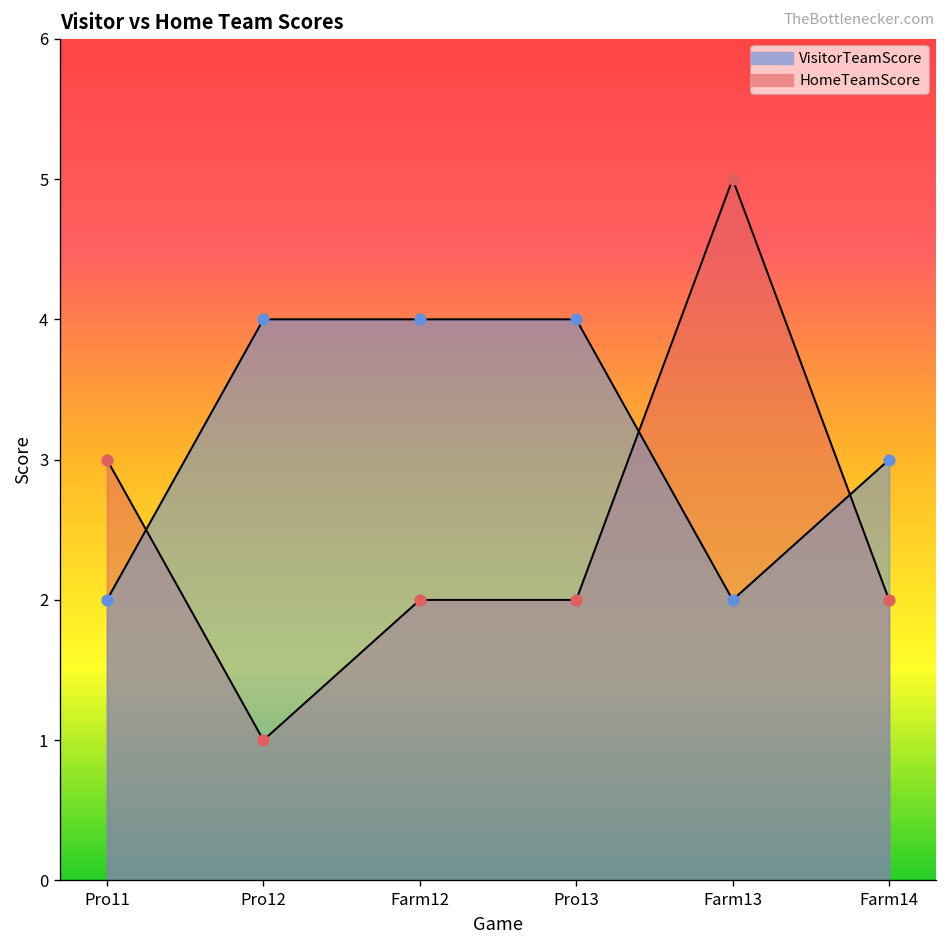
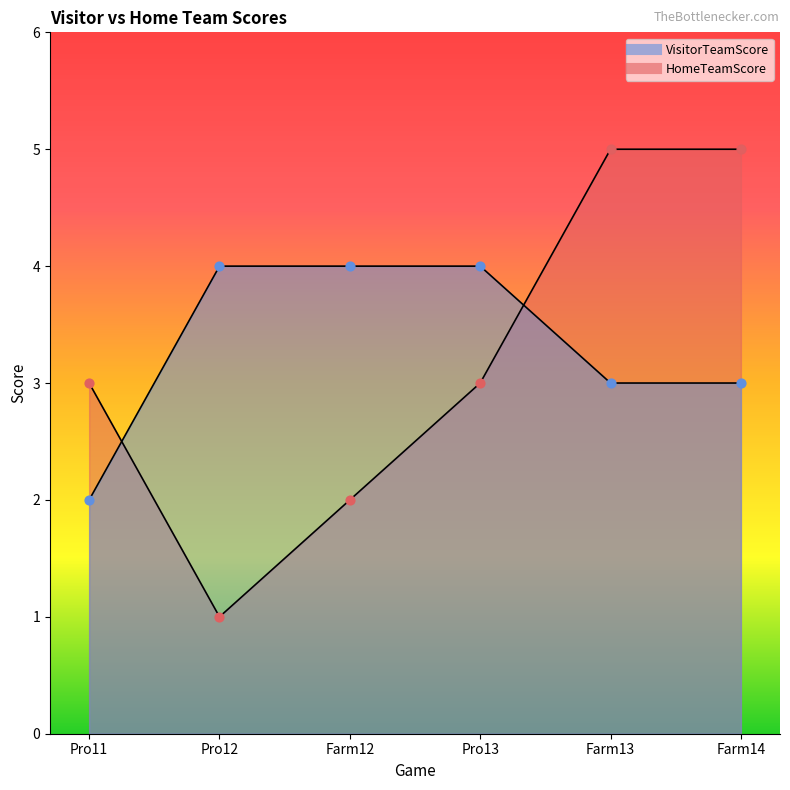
HomeTeamScore, Pro13: 2 -> 3
VisitorTeamScore, Farm13: 2 -> 3
HomeTeamScore, Farm14: 2 -> 5
